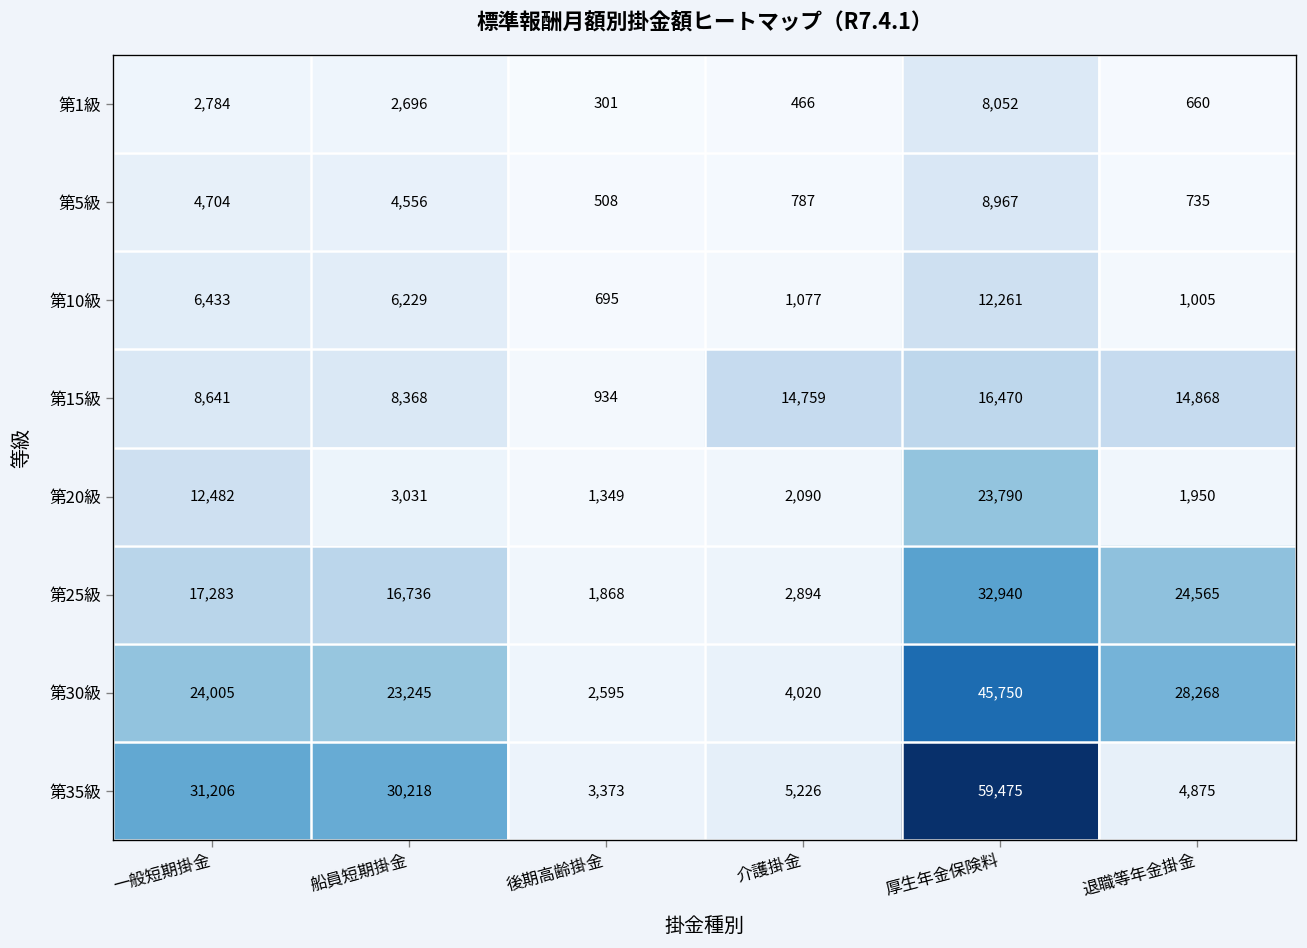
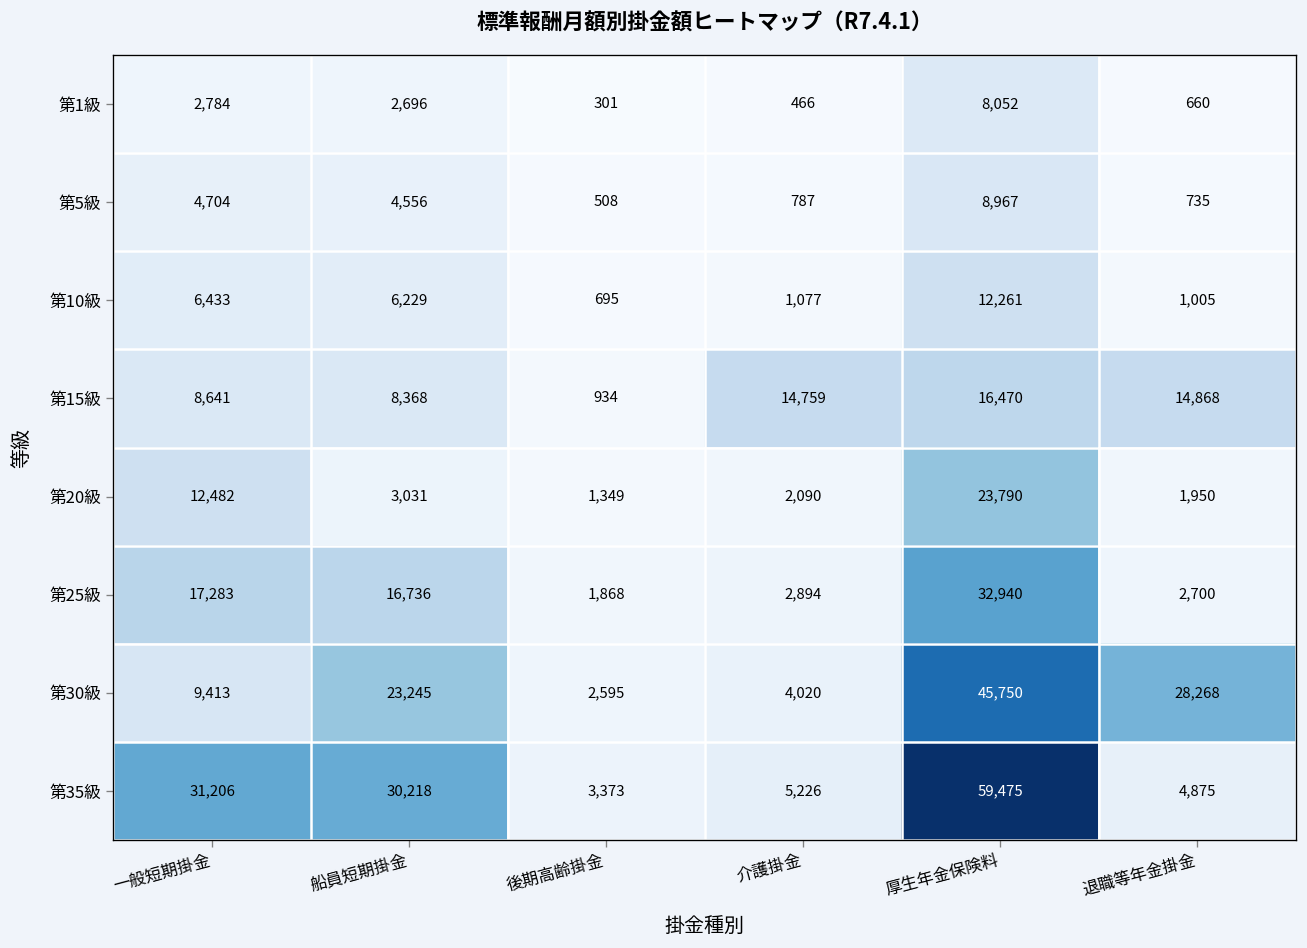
第25級, 退職等年金掛金: 24,565 -> 2,700
第30級, 一般短期掛金: 24,005 -> 9,413
